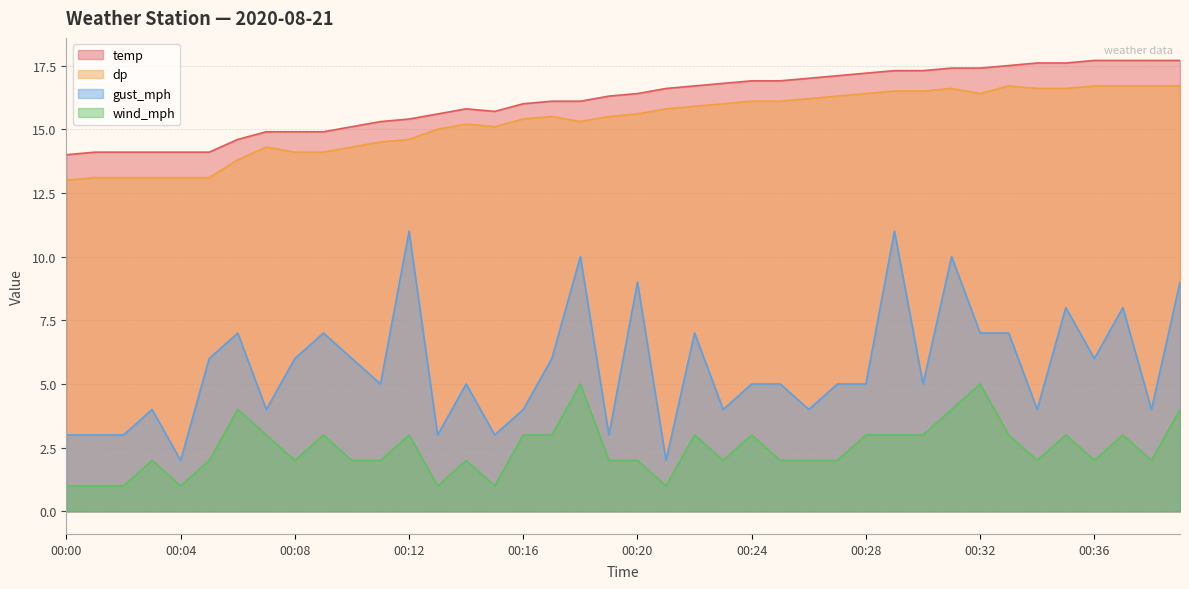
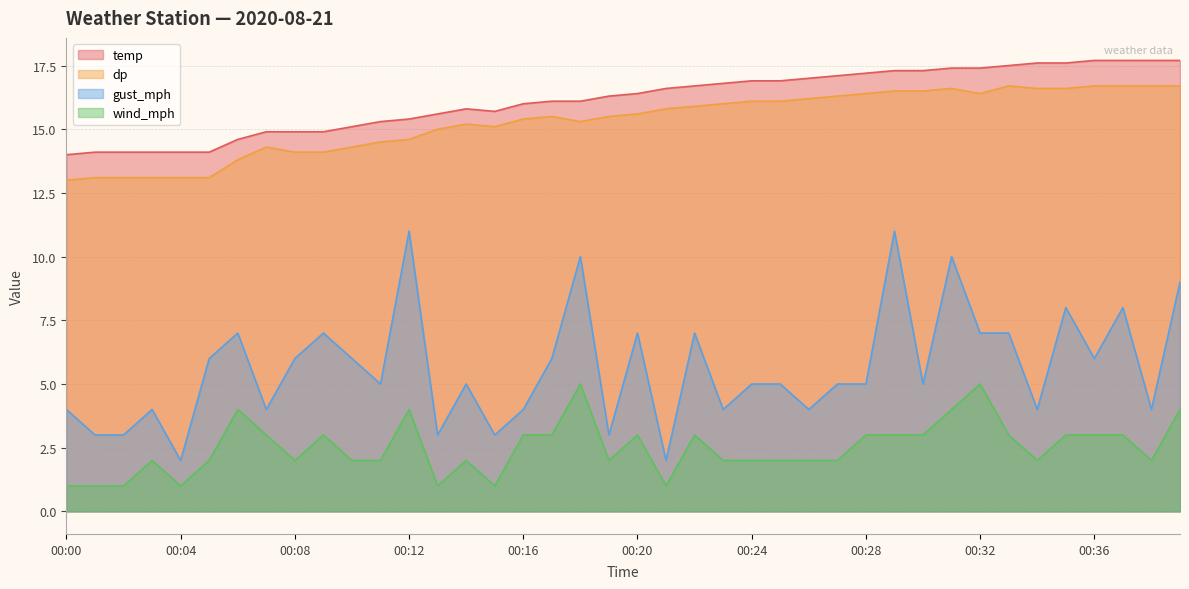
gust_mph, 00:00: 3 -> 4
wind_mph, 00:12: 3 -> 4
gust_mph, 00:20: 9 -> 7
wind_mph, 00:20: 2 -> 3
wind_mph, 00:24: 3 -> 2
wind_mph, 00:36: 2 -> 3
